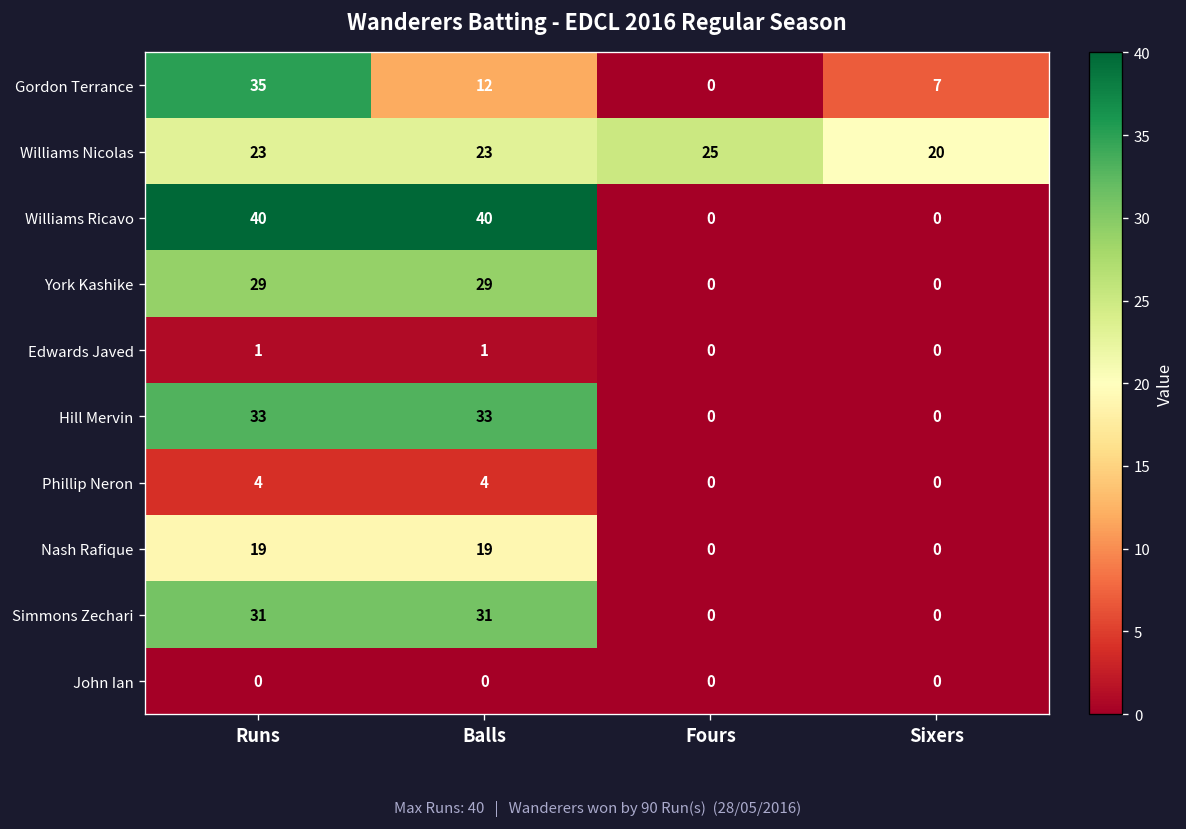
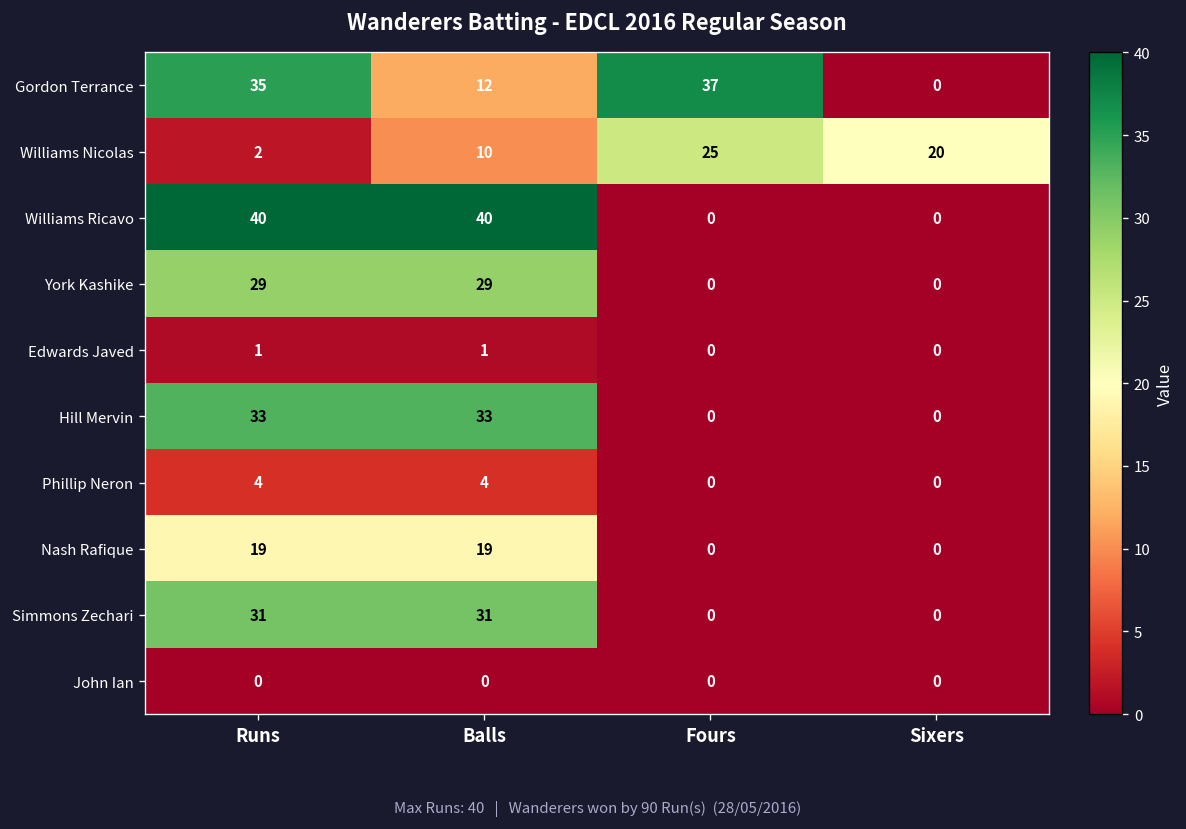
Gordon Terrance, Fours: 0 -> 37
Gordon Terrance, Sixers: 7 -> 0
Williams Nicolas, Runs: 23 -> 2
Williams Nicolas, Balls: 23 -> 10
